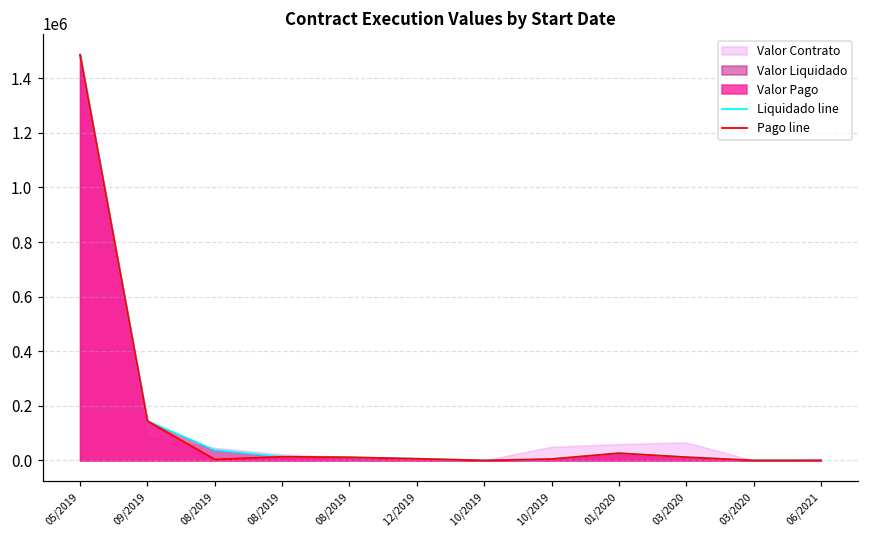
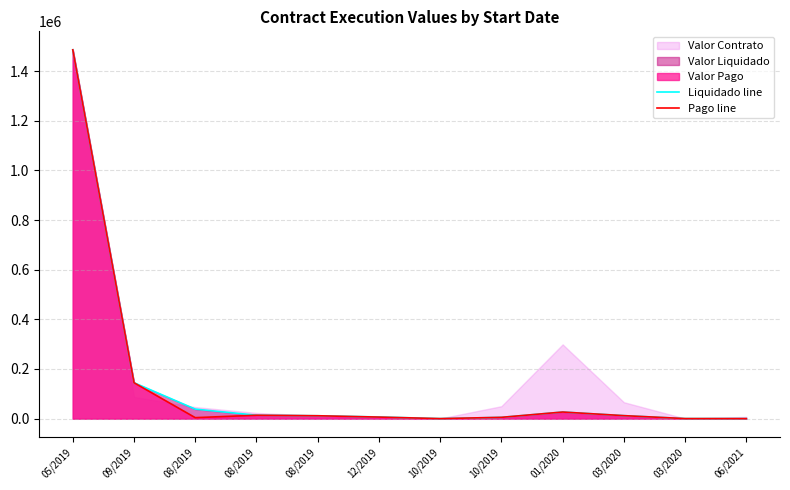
Valor Contrato, 01/2020: 60000 -> 300000
